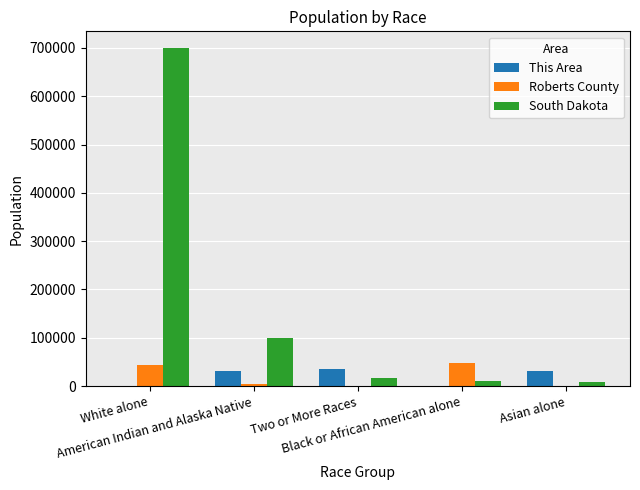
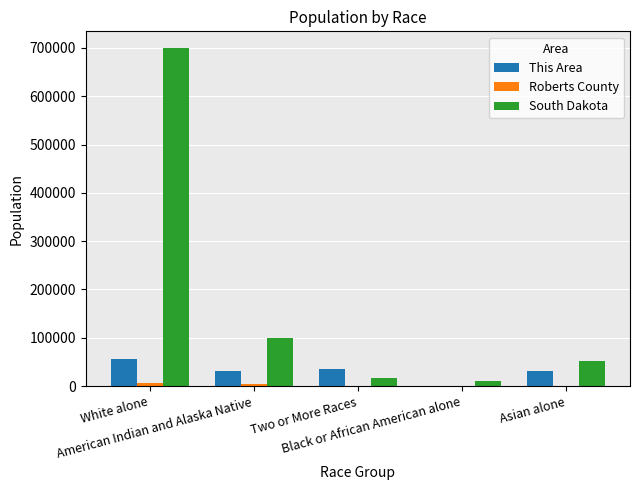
This Area, White alone: 0 -> 60000
Roberts County, White alone: 40000 -> 10000
Roberts County, Black or African American alone: 50000 -> 0
South Dakota, Asian alone: 10000 -> 50000
